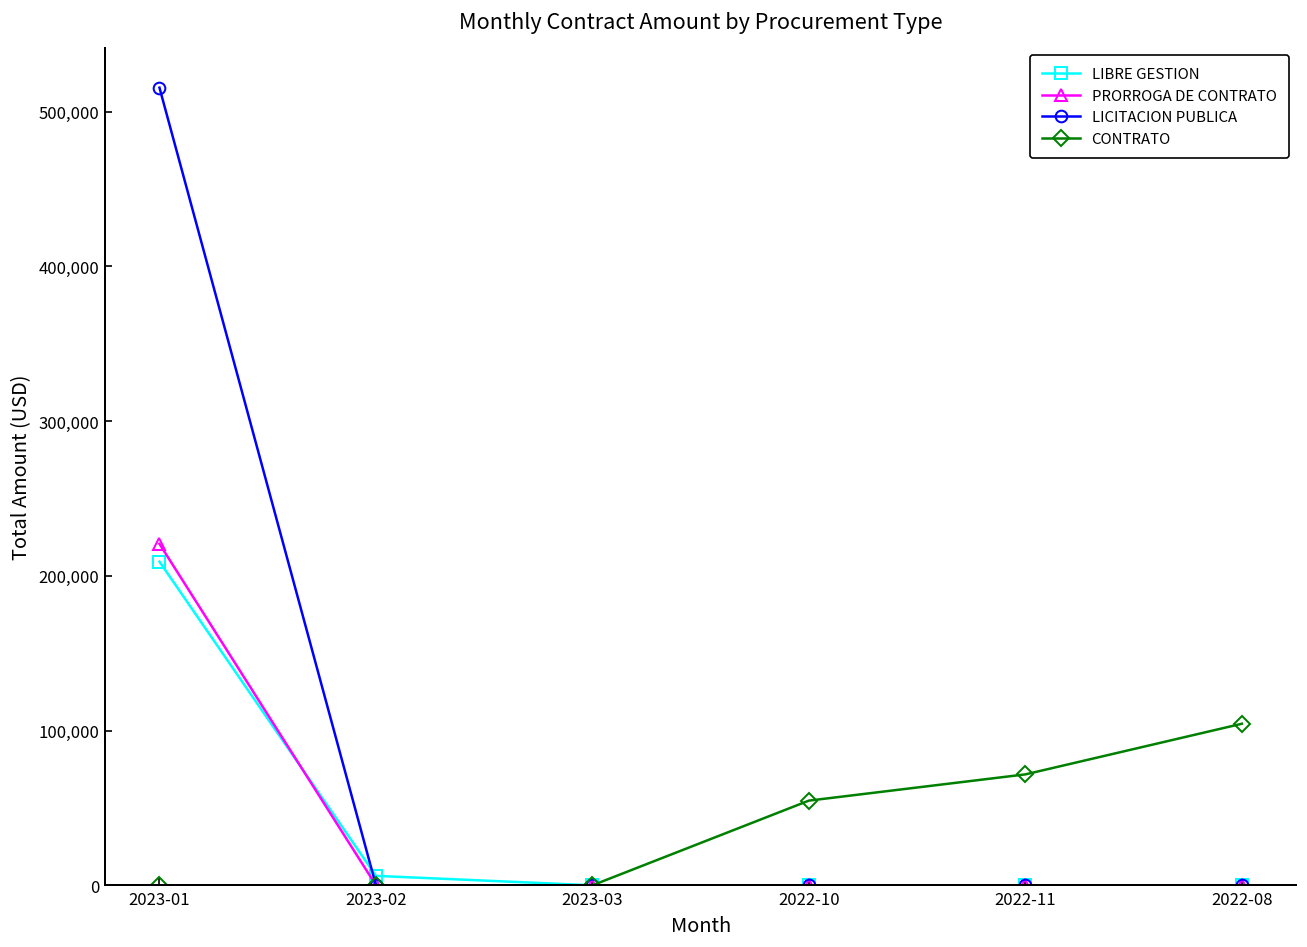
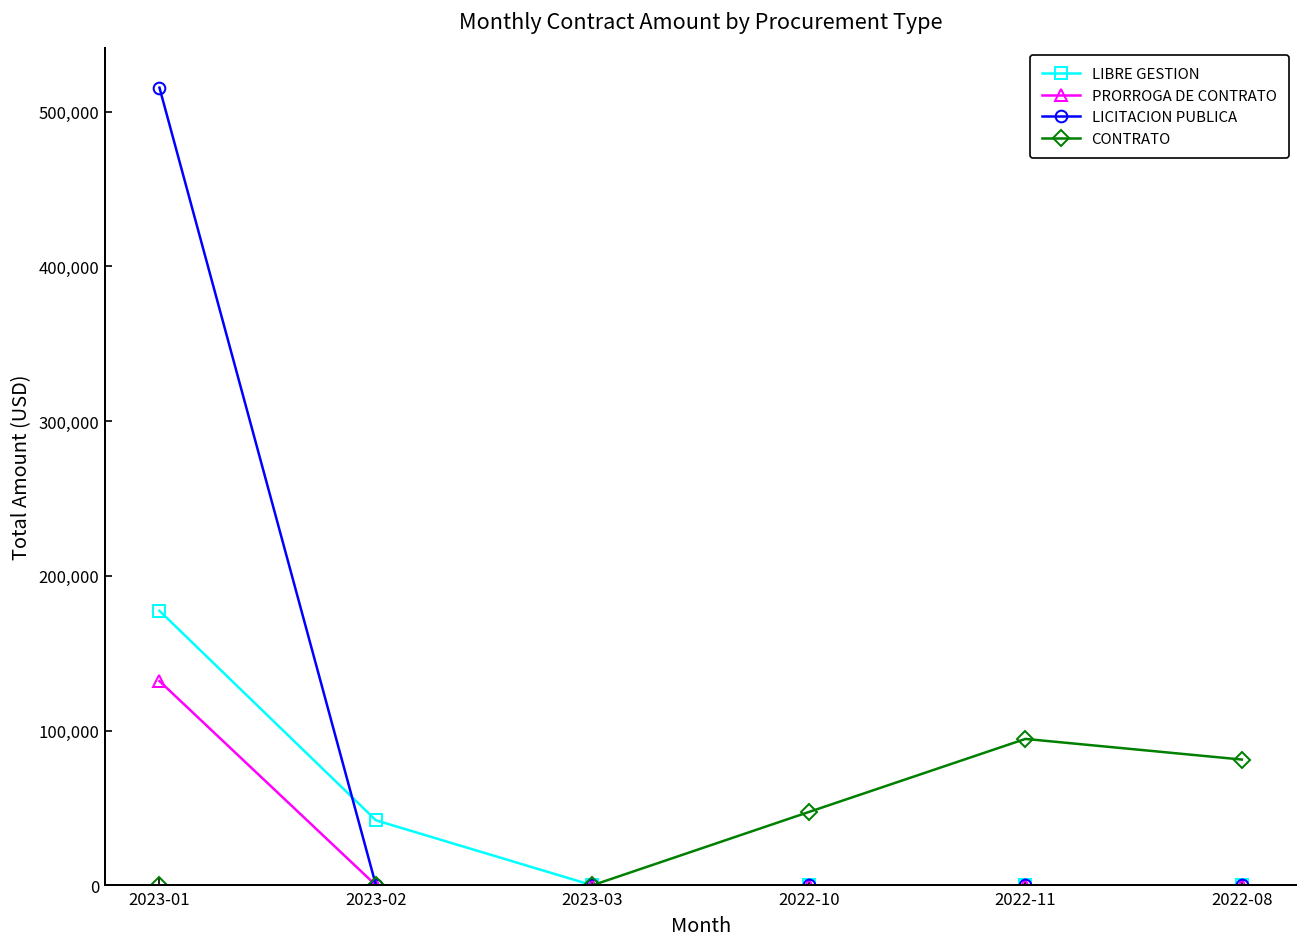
LIBRE GESTION, 2023-01: 209,000 -> 177,000
PRORROGA DE CONTRATO, 2023-01: 221,000 -> 132,000
LIBRE GESTION, 2023-02: 6,000 -> 42,000
CONTRATO, 2022-10: 55,000 -> 47,000
CONTRATO, 2022-11: 72,000 -> 95,000
CONTRATO, 2022-08: 104,000 -> 81,000
